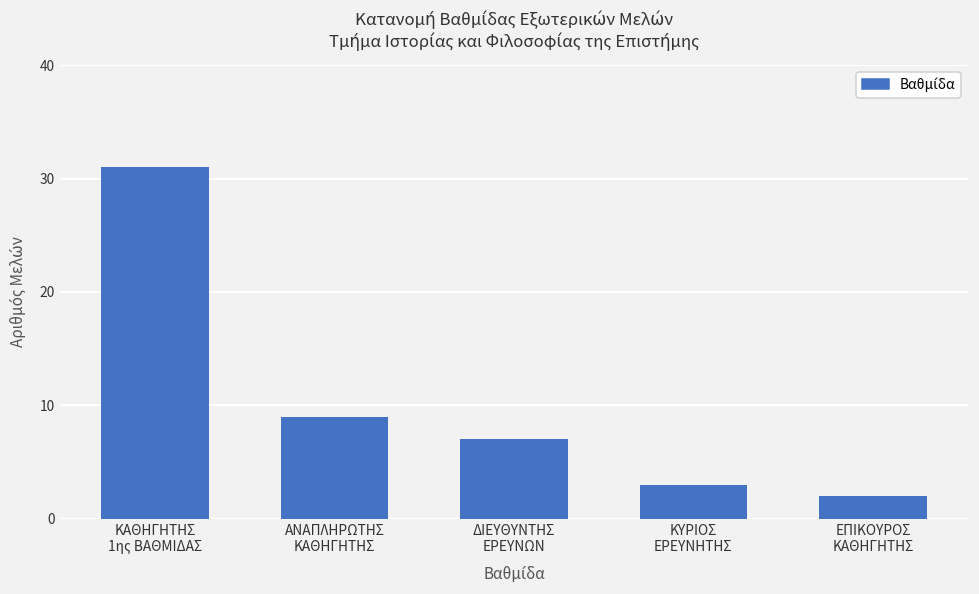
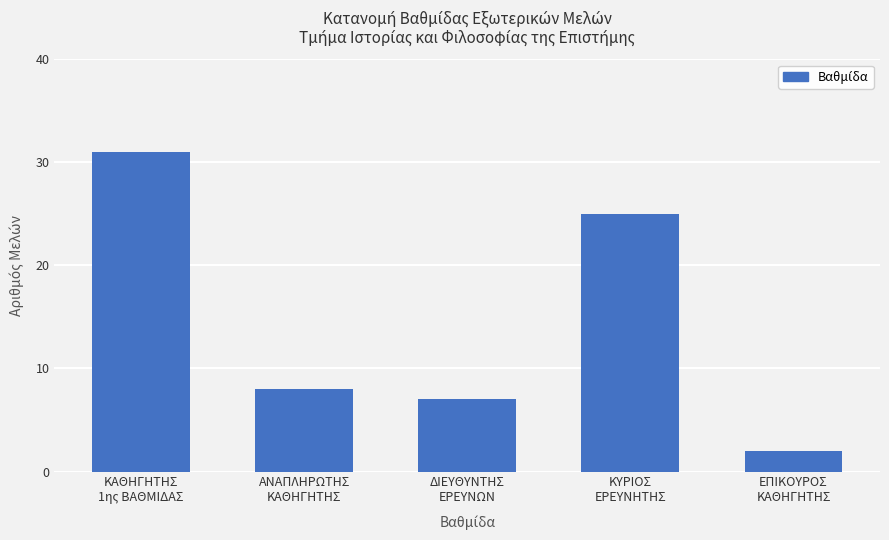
ΑΝΑΠΛΗΡΩΤΗΣ ΚΑΘΗΓΗΤΗΣ: 9 -> 8
ΚΥΡΙΟΣ ΕΡΕΥΝΗΤΗΣ: 3 -> 25
